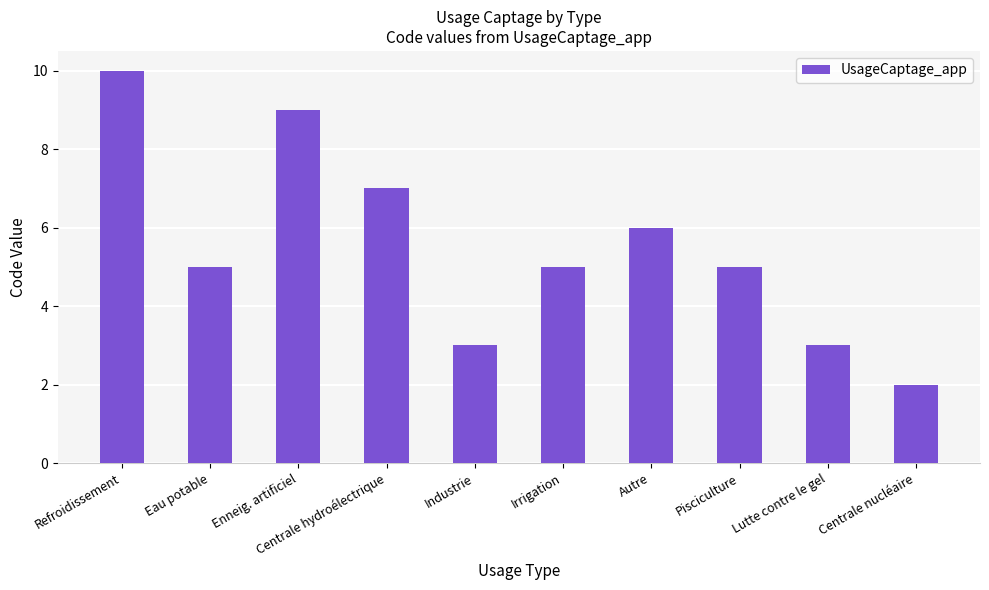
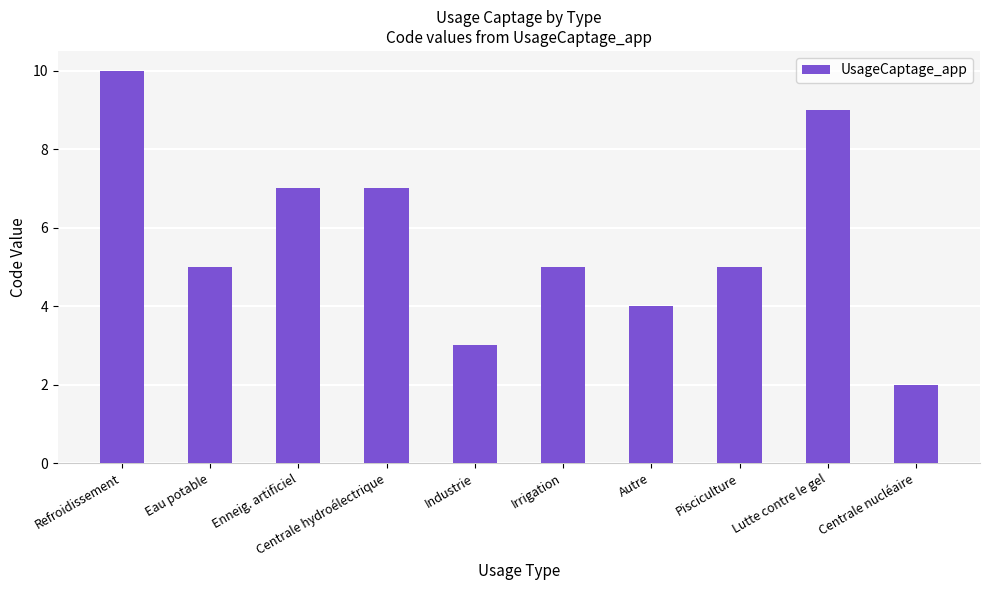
Enneig. artificiel: 9 -> 7
Autre: 6 -> 4
Lutte contre le gel: 3 -> 9
